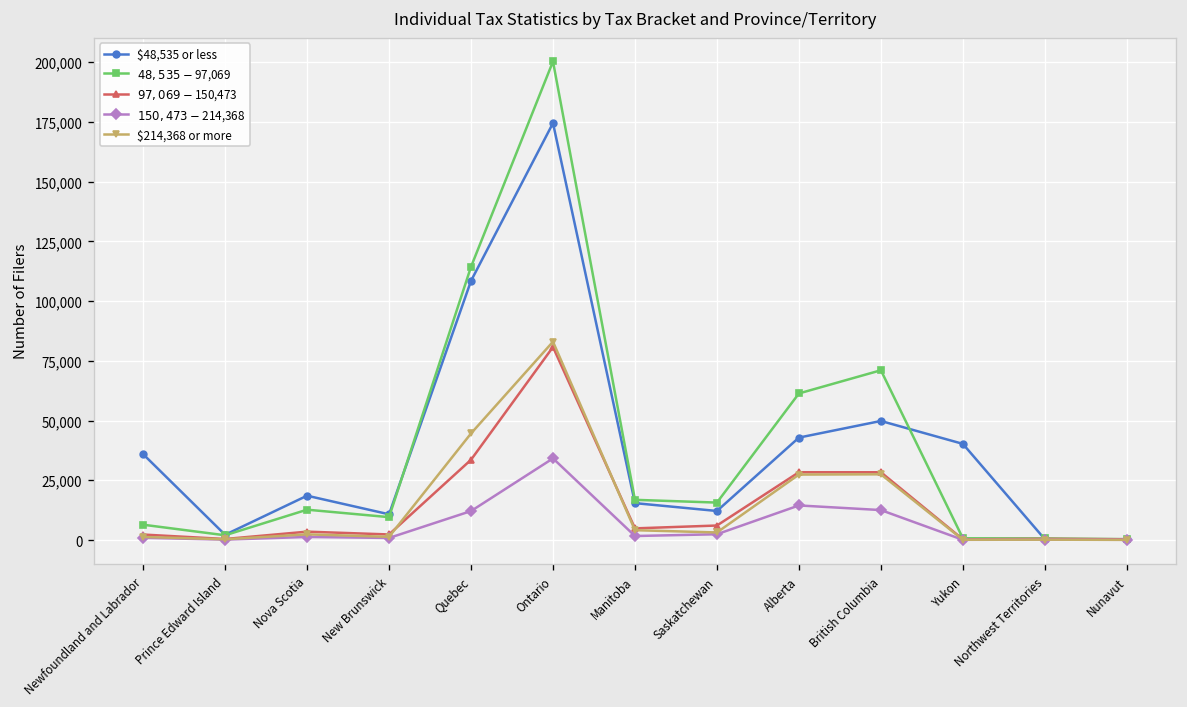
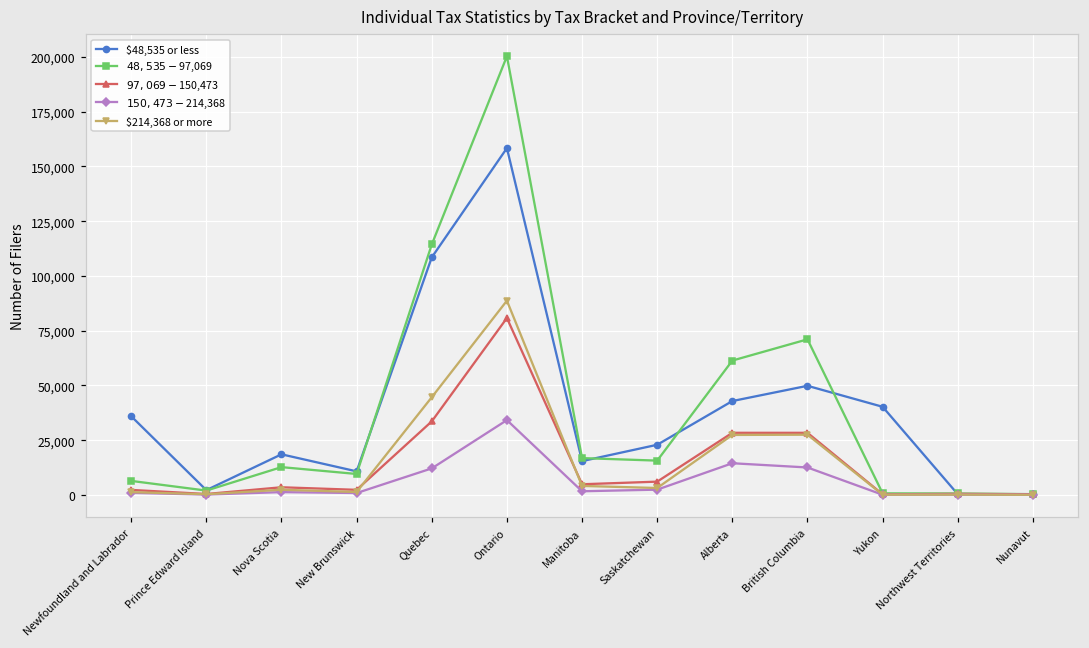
$48,535 or less, Ontario: 174,000 -> 158,000
$214,368 or more, Ontario: 83,000 -> 89,000
$48,535 or less, Saskatchewan: 12,000 -> 23,000
